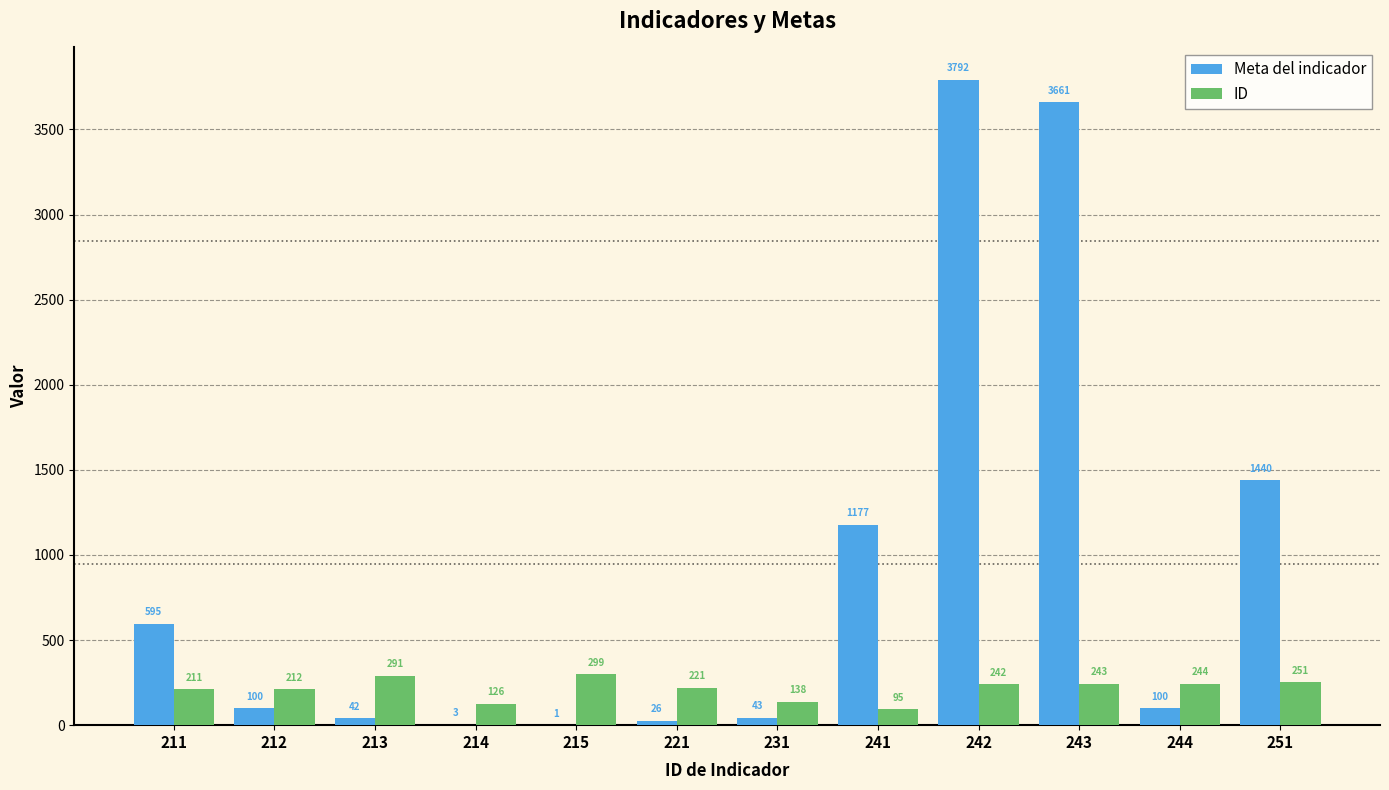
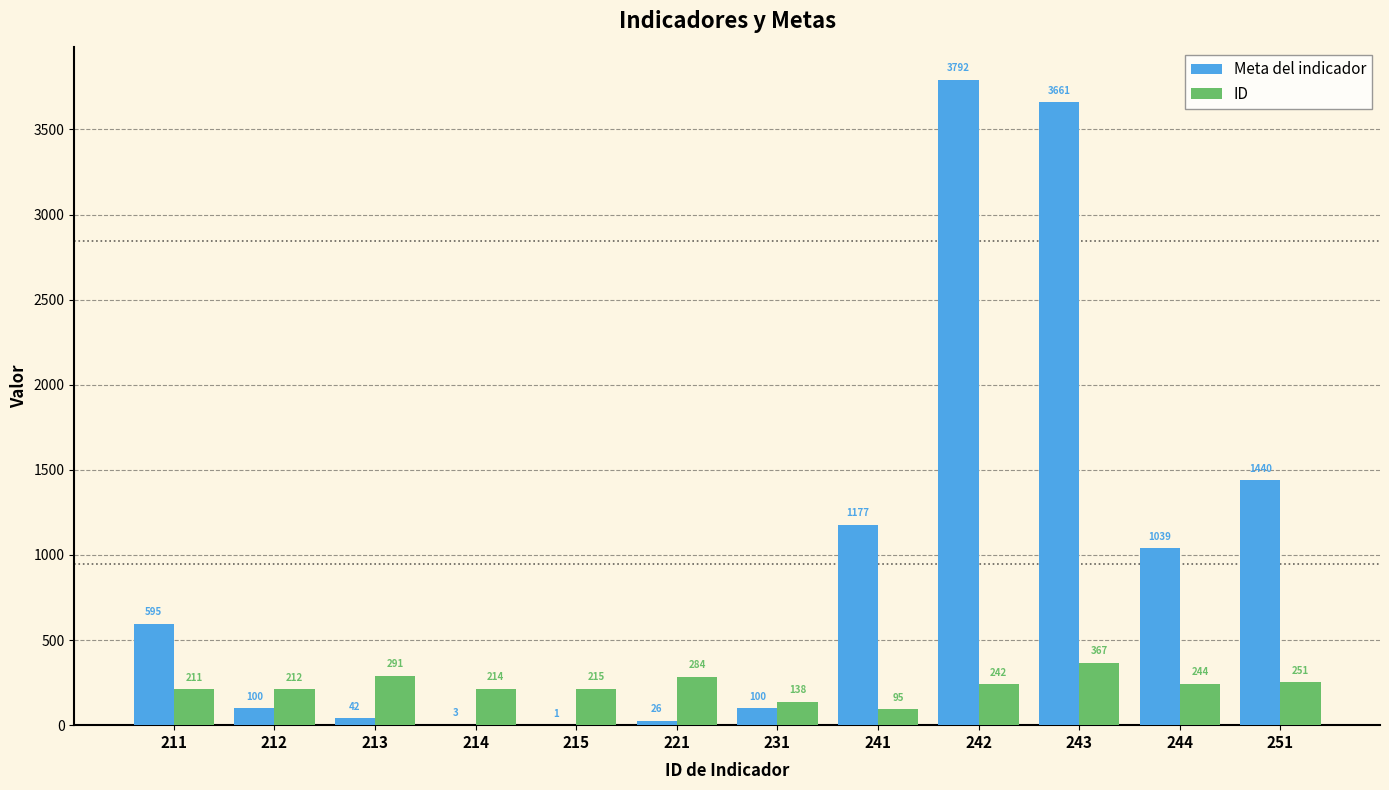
ID, 214: 126 -> 214
ID, 215: 299 -> 215
ID, 221: 221 -> 284
Meta del indicador, 231: 43 -> 100
ID, 243: 243 -> 367
Meta del indicador, 244: 100 -> 1039
